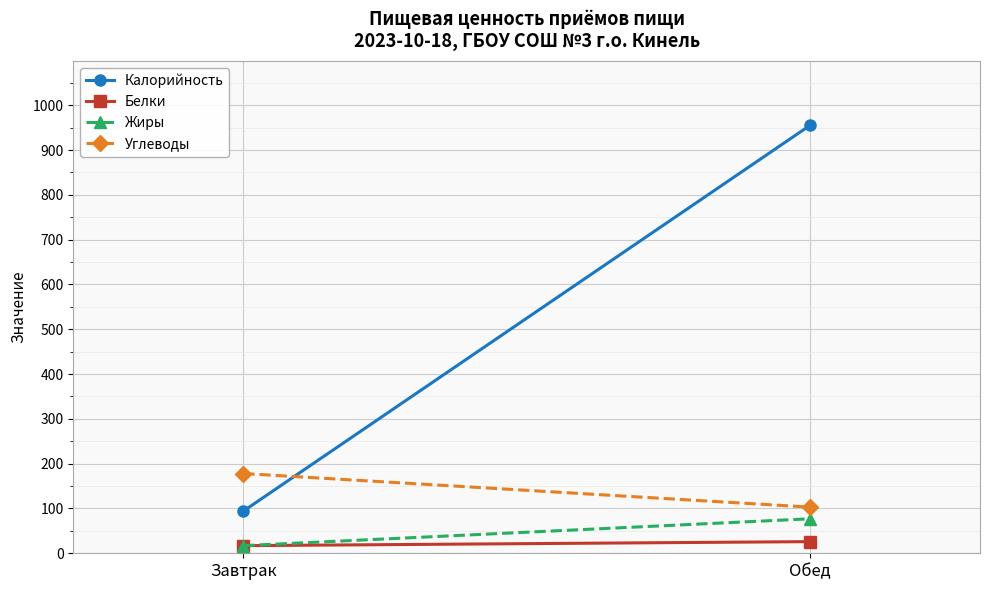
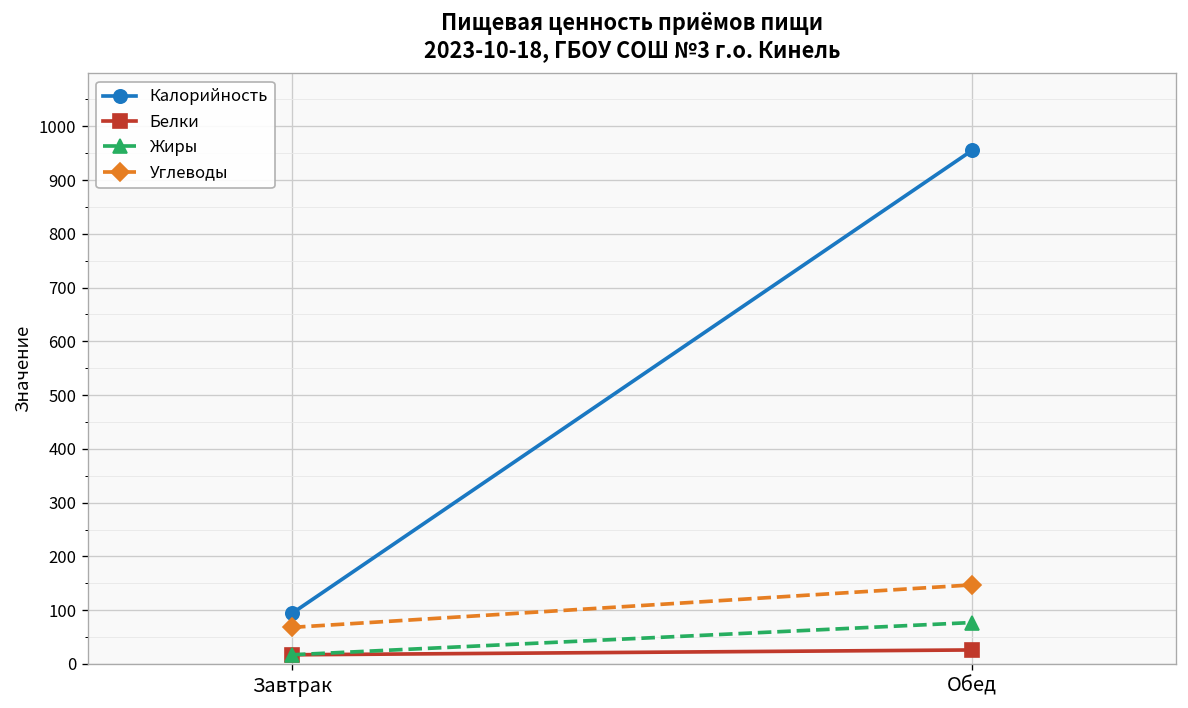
Углеводы, Завтрак: 180 -> 70
Углеводы, Обед: 100 -> 150
